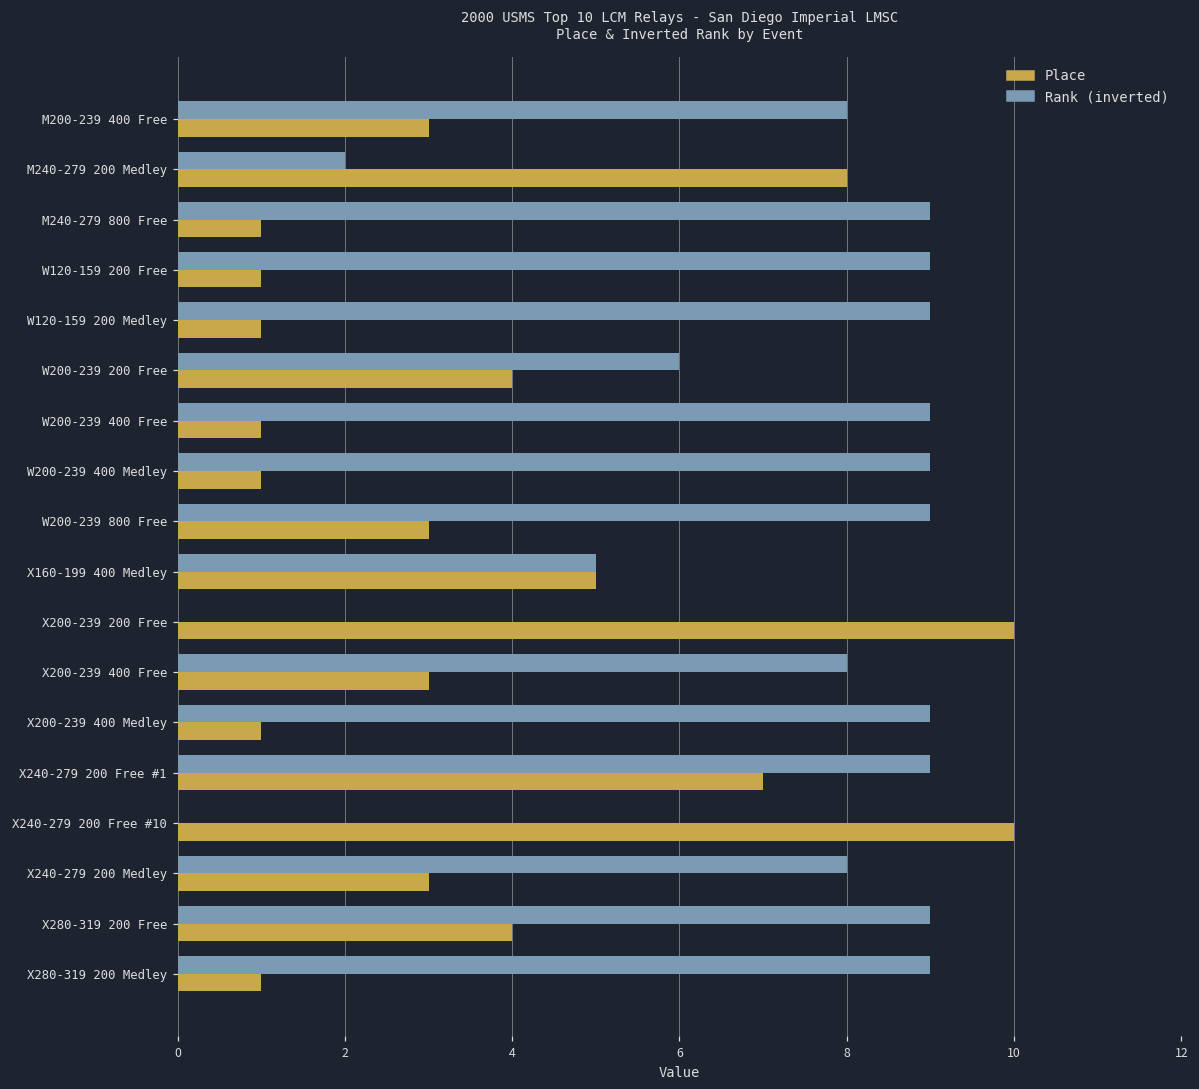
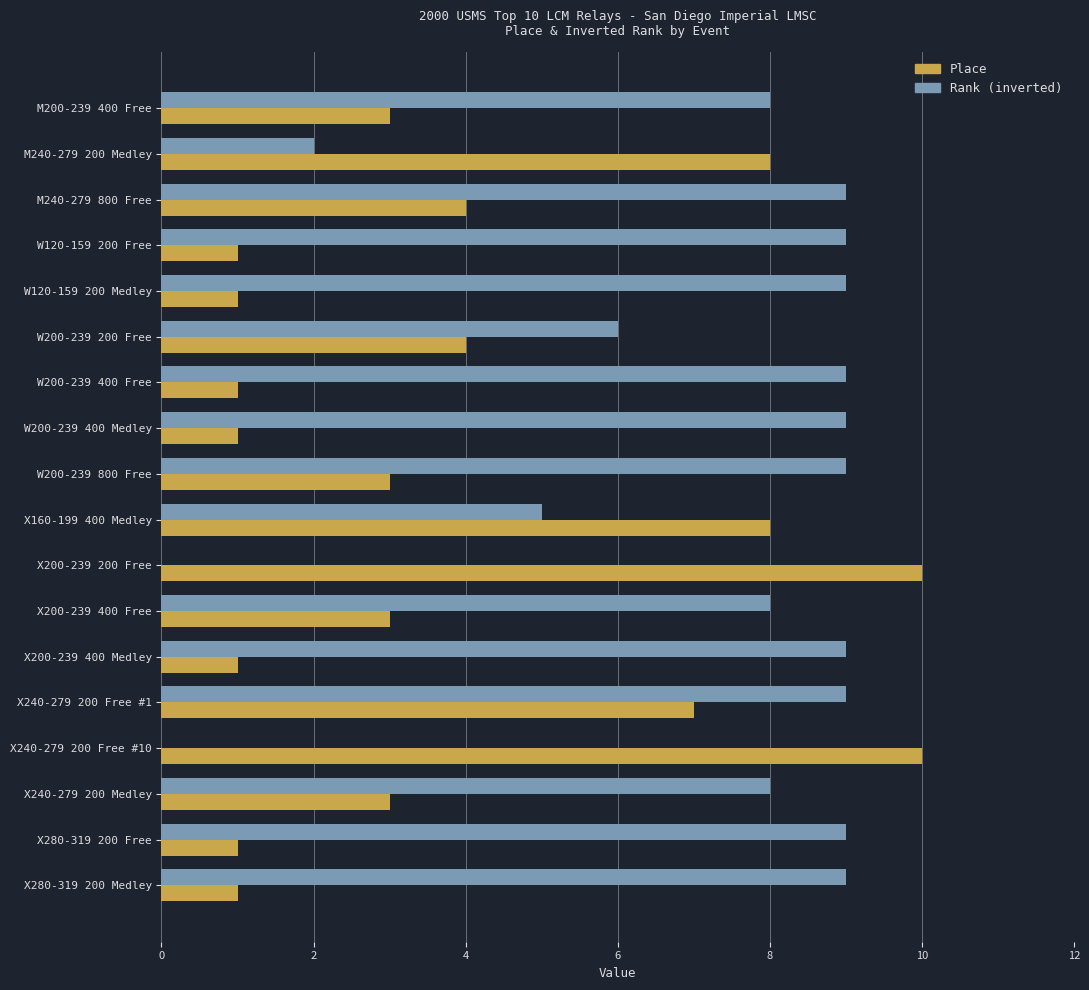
Place, M240-279 800 Free: 1 -> 4
Place, X160-199 400 Medley: 5 -> 8
Place, X280-319 200 Free: 4 -> 1
